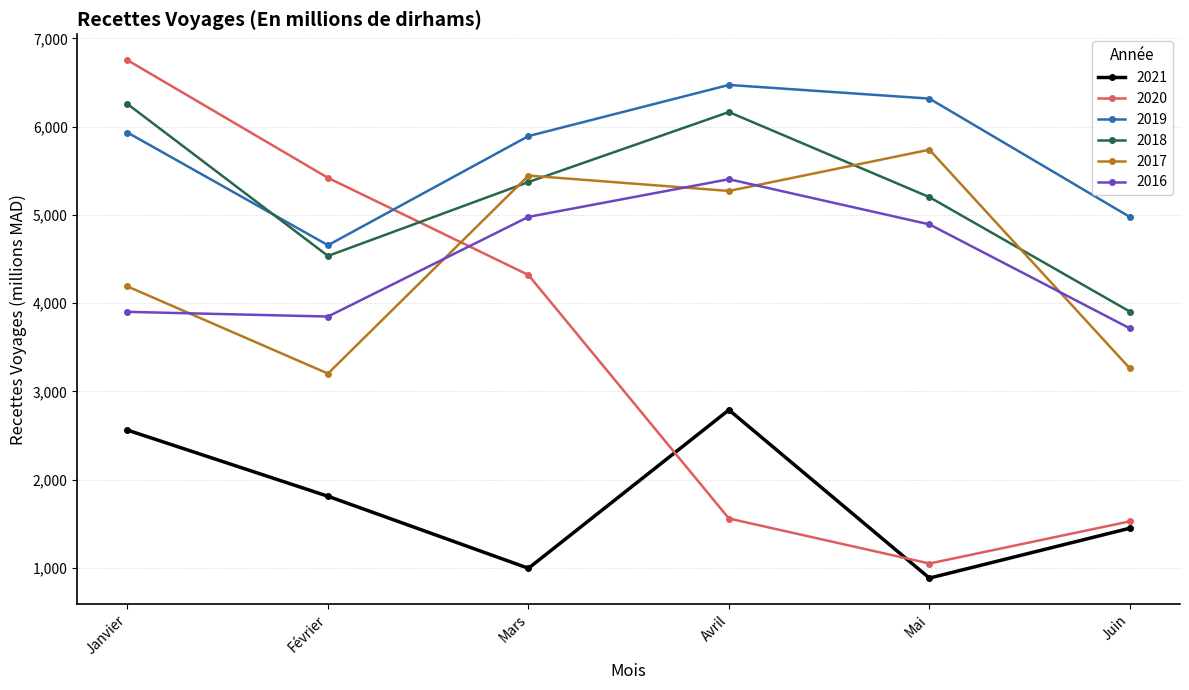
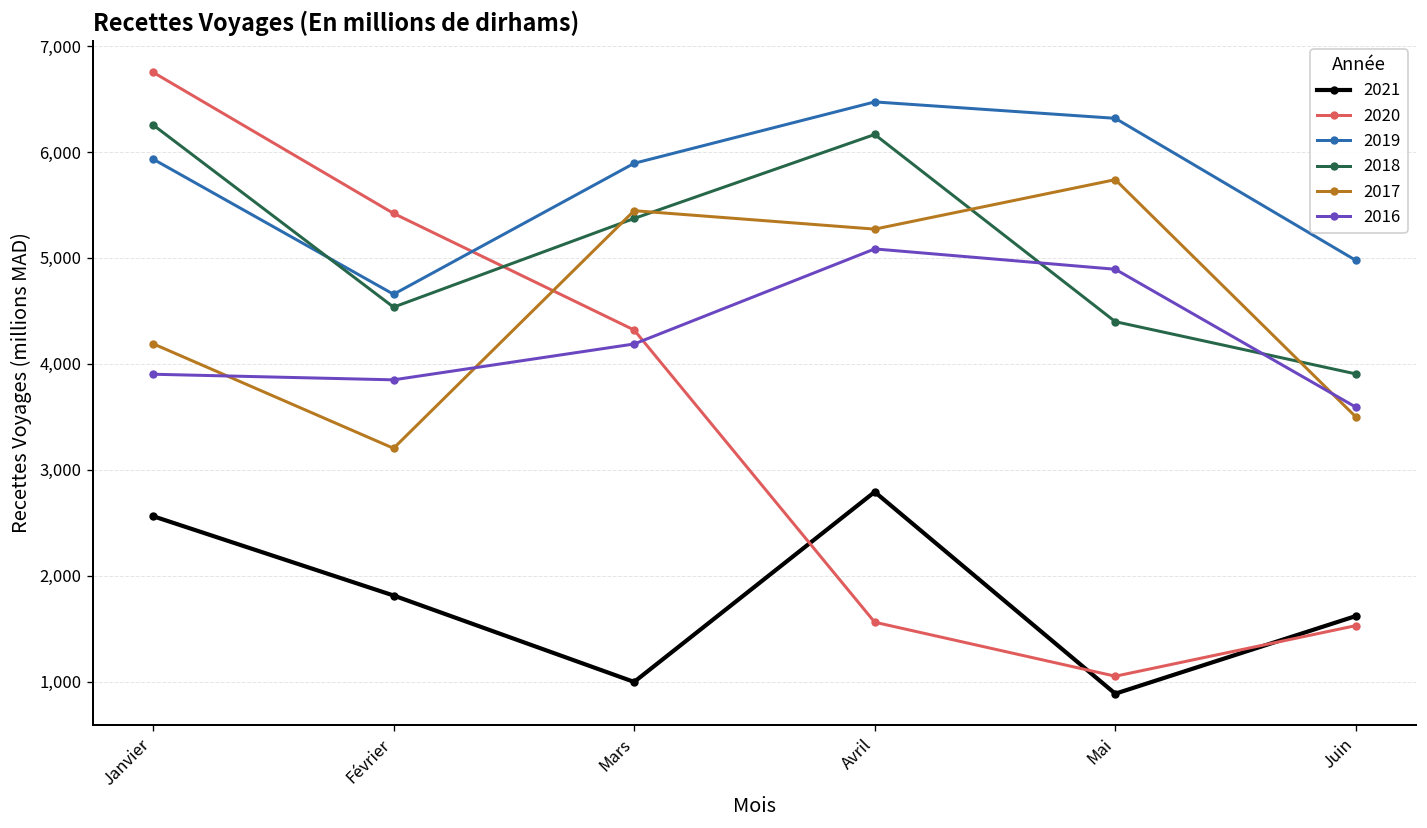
2016, Mars: 5,000 -> 4,200
2016, Avril: 5,400 -> 5,100
2018, Mai: 5,200 -> 4,400
2021, Juin: 1,500 -> 1,600
2017, Juin: 3,300 -> 3,500
2016, Juin: 3,700 -> 3,600
